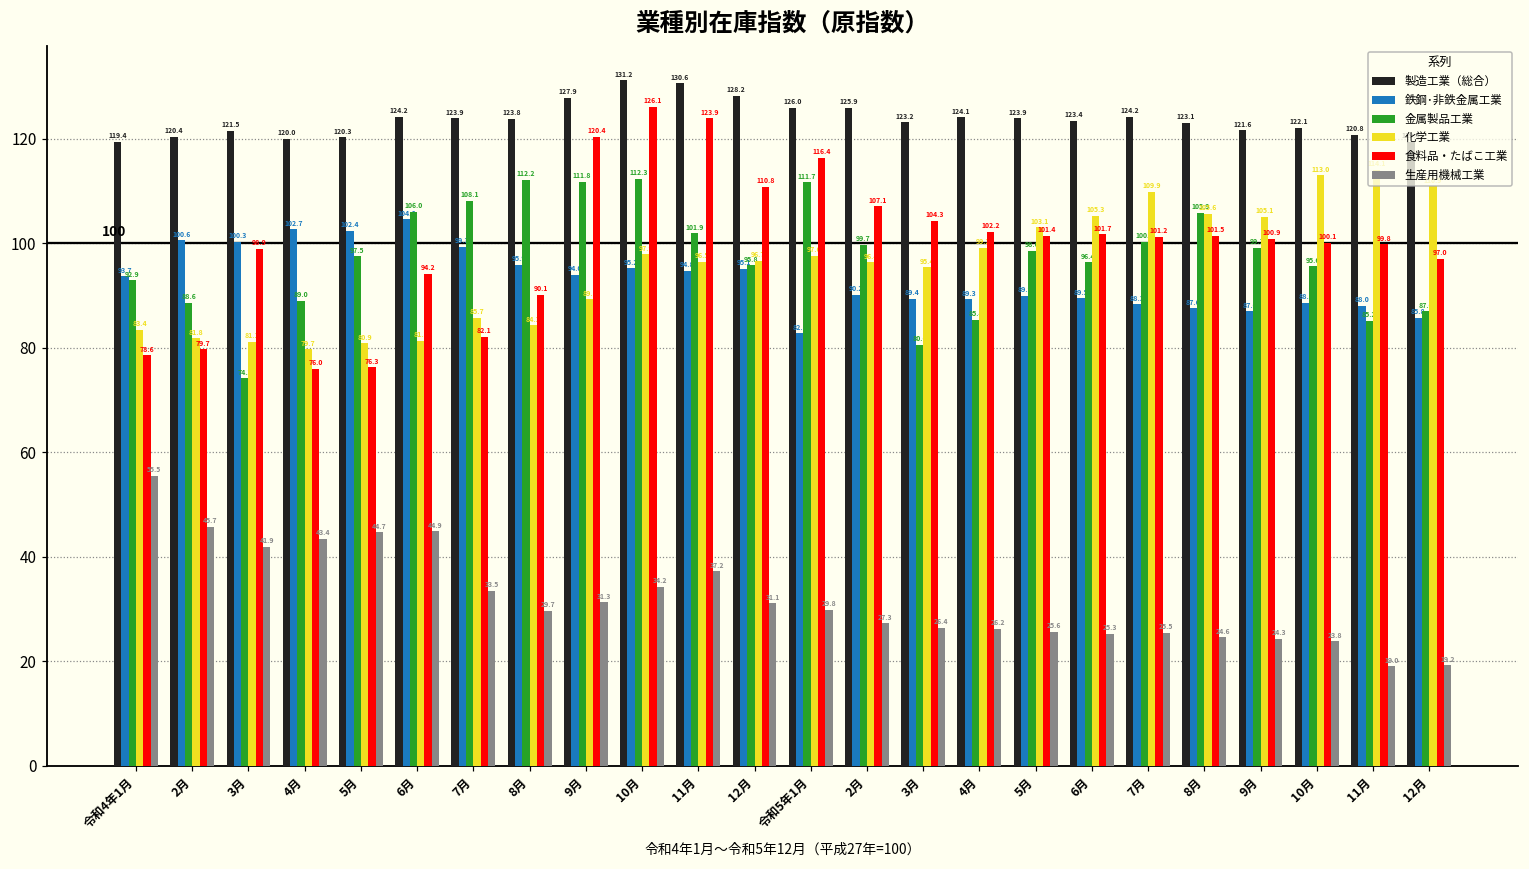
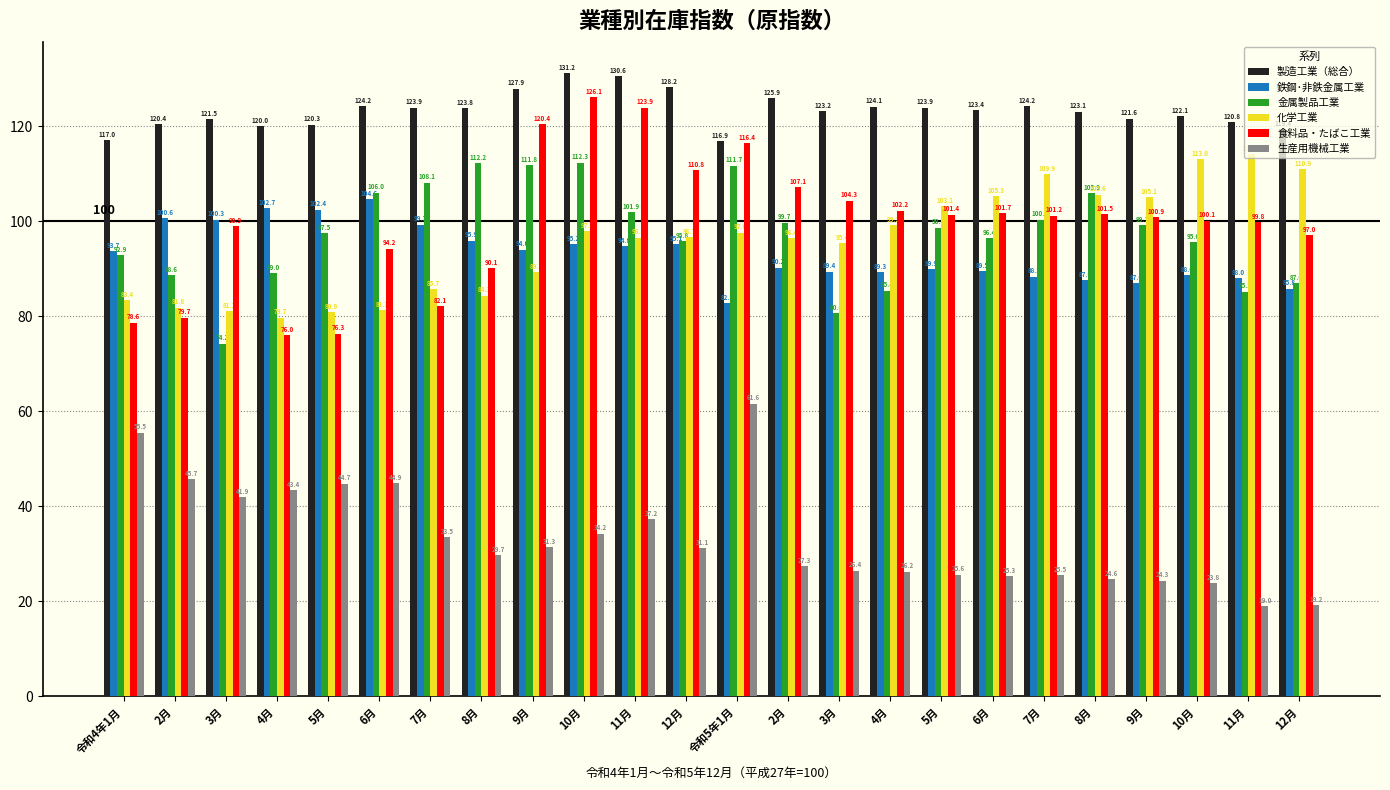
製造工業（総合）, 令和4年1月: 119.4 -> 117.0
製造工業（総合）, 令和5年1月: 126.0 -> 116.9
生産用機械工業, 令和5年1月: 29.8 -> 61.6
